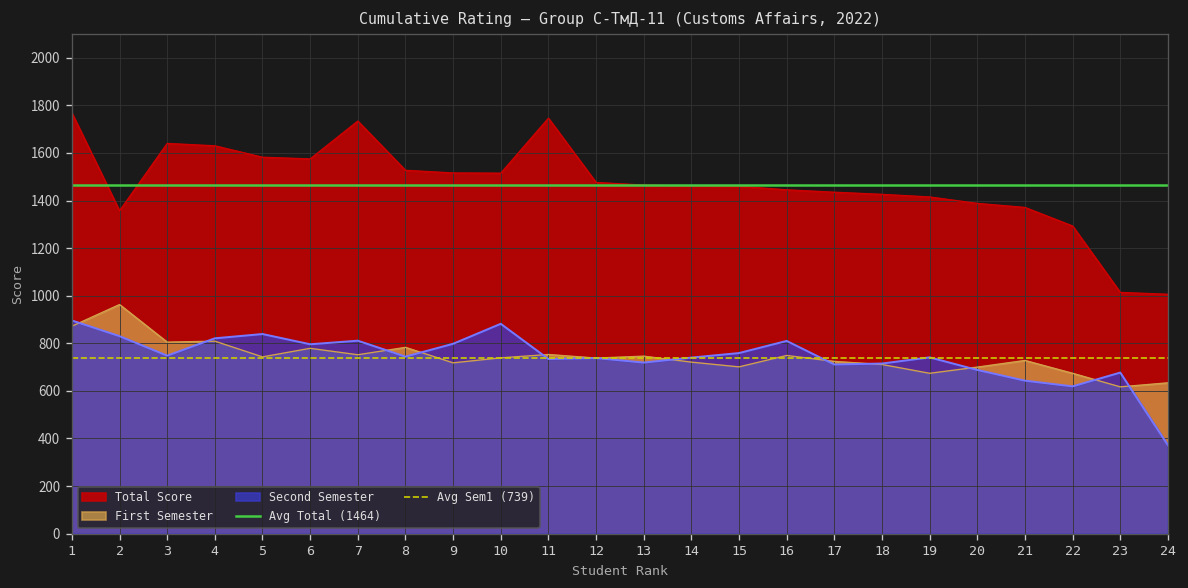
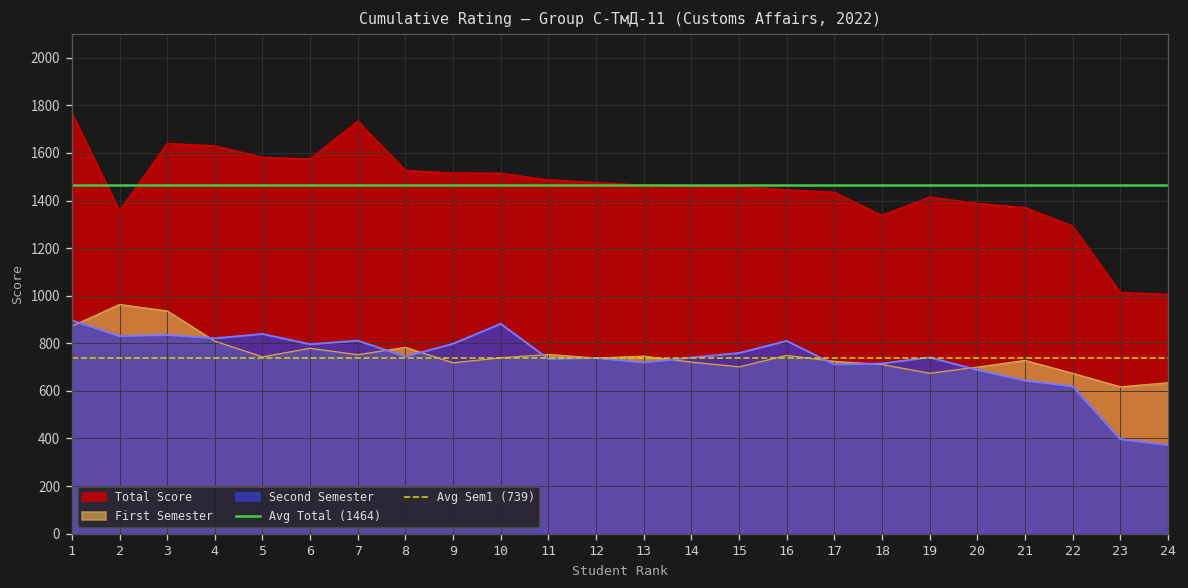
First Semester, 3: 810 -> 940
Second Semester, 3: 750 -> 840
Total Score, 11: 1750 -> 1490
Total Score, 18: 1430 -> 1340
Second Semester, 23: 680 -> 400
